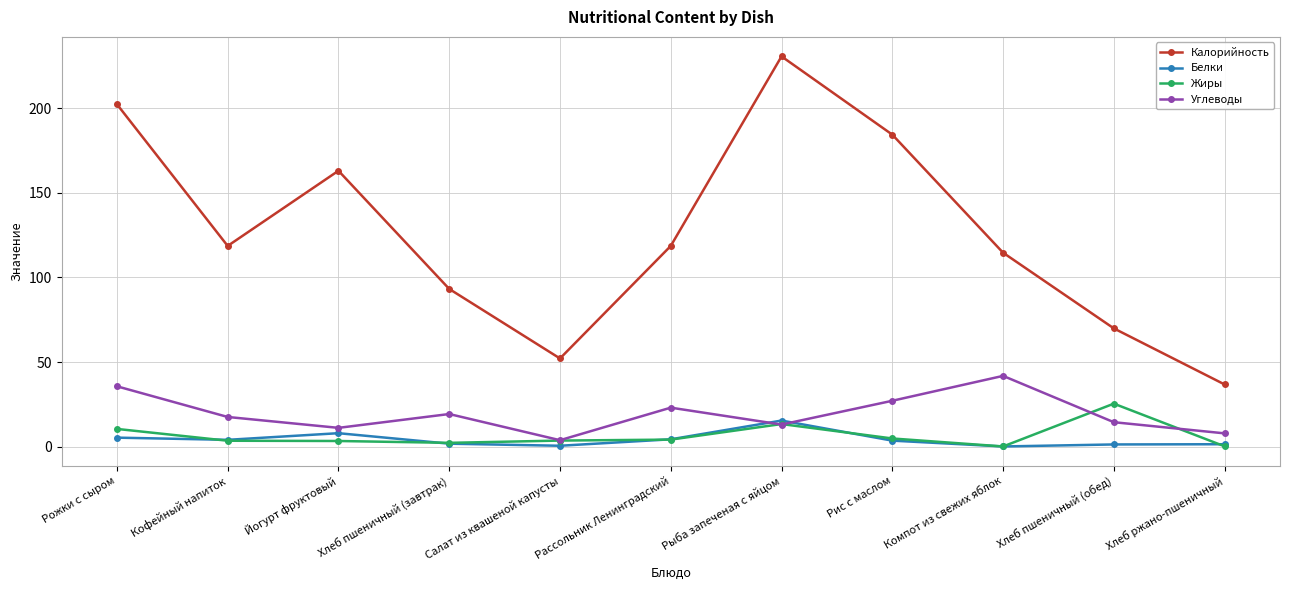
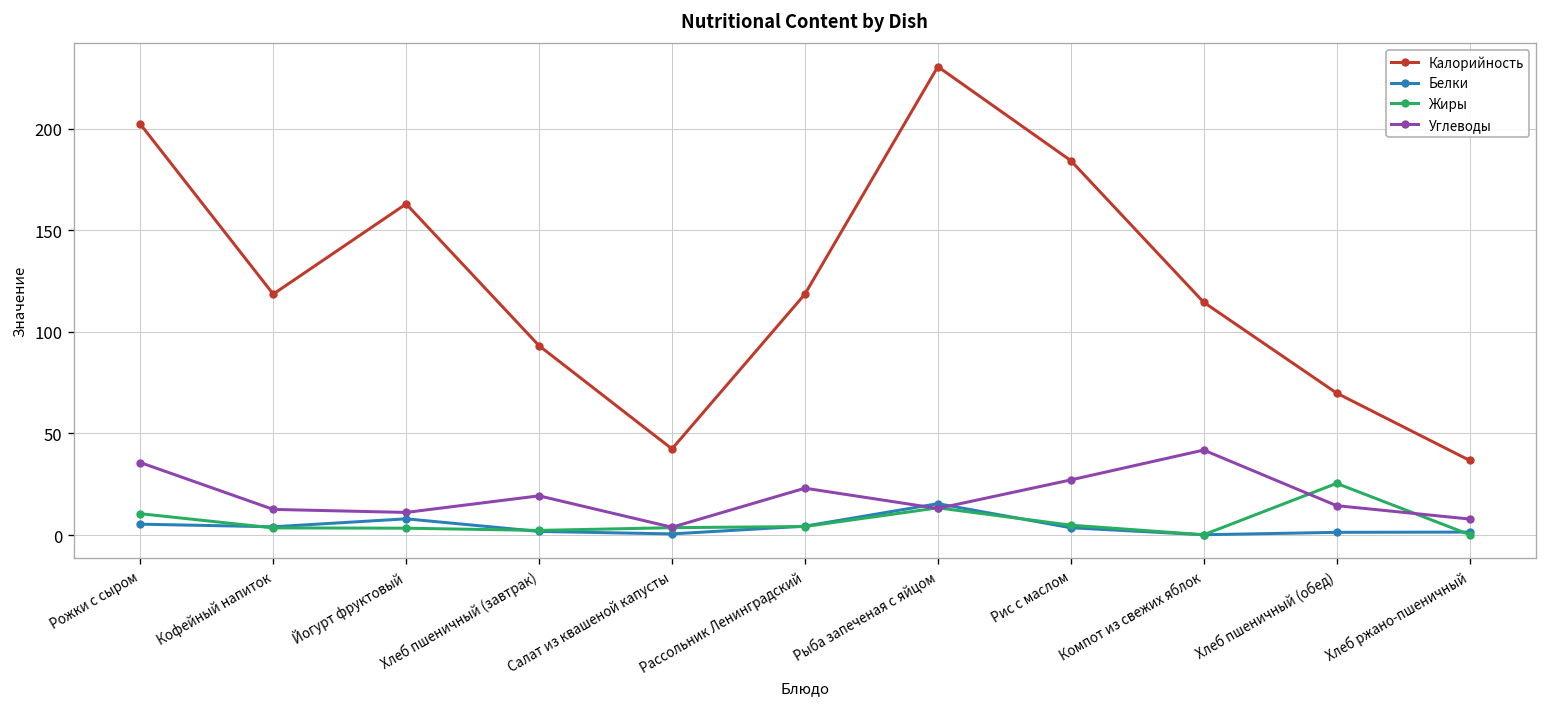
Углеводы, Кофейный напиток: 18 -> 13
Калорийность, Салат из квашеной капусты: 52 -> 42
